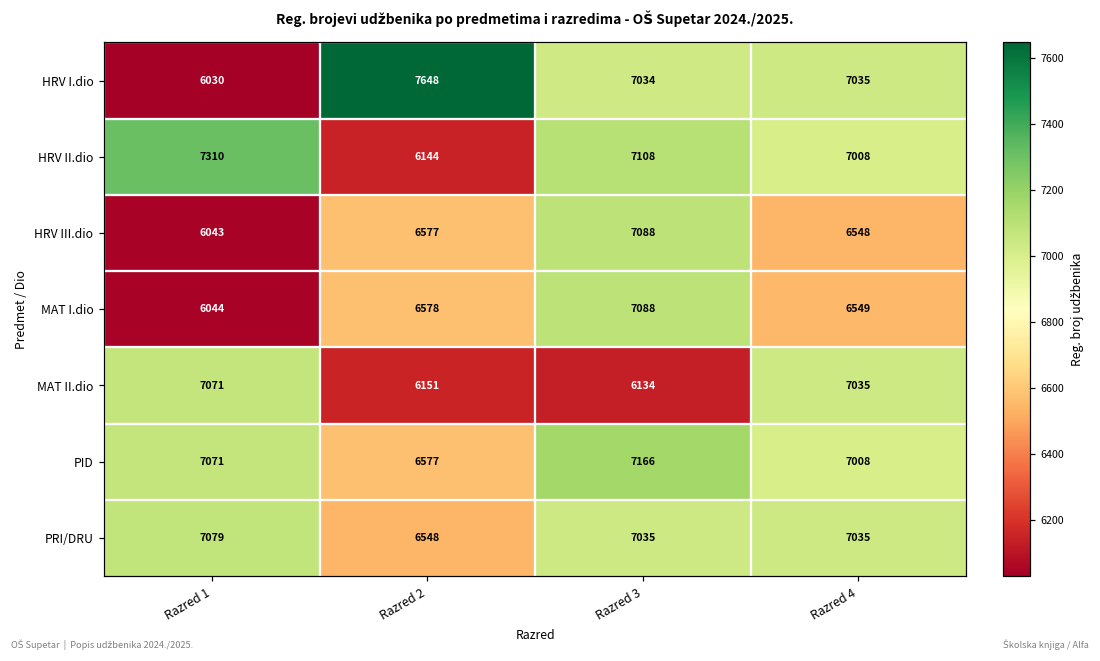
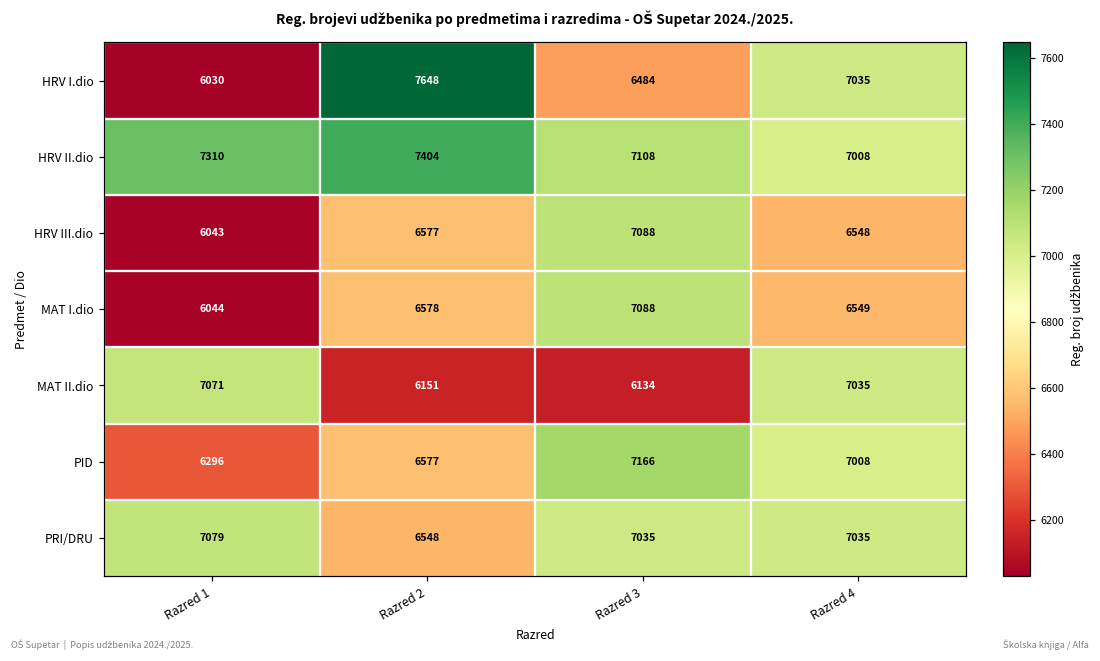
HRV I.dio, Razred 3: 7034 -> 6484
HRV II.dio, Razred 2: 6144 -> 7404
PID, Razred 1: 7071 -> 6296
